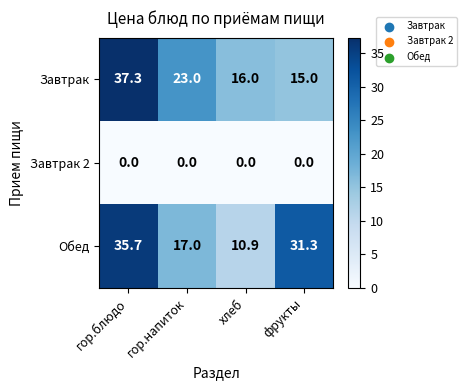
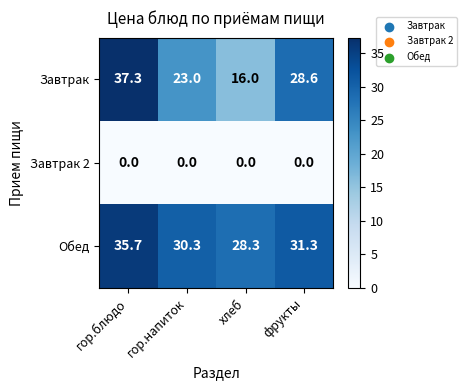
Завтрак, фрукты: 15.0 -> 28.6
Обед, гор.напиток: 17.0 -> 30.3
Обед, хлеб: 10.9 -> 28.3
